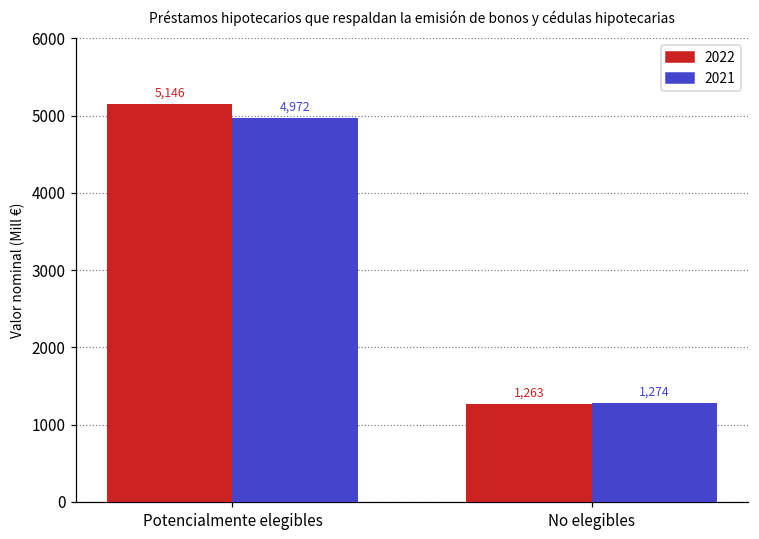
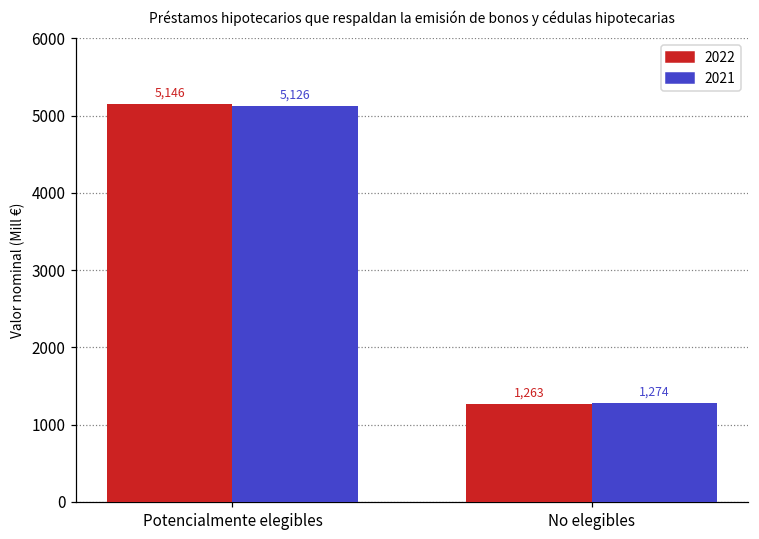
2021, Potencialmente elegibles: 4,972 -> 5,126
